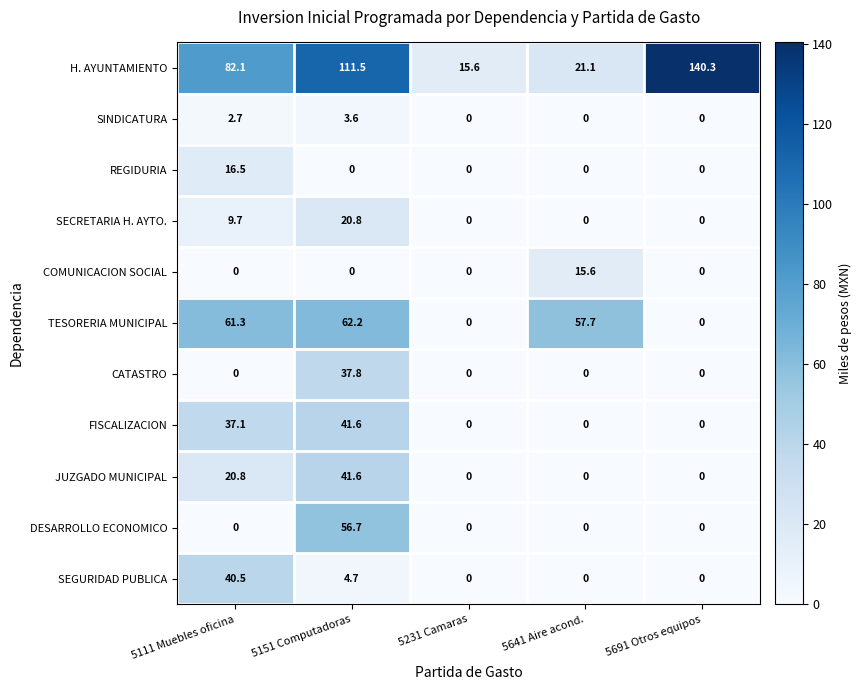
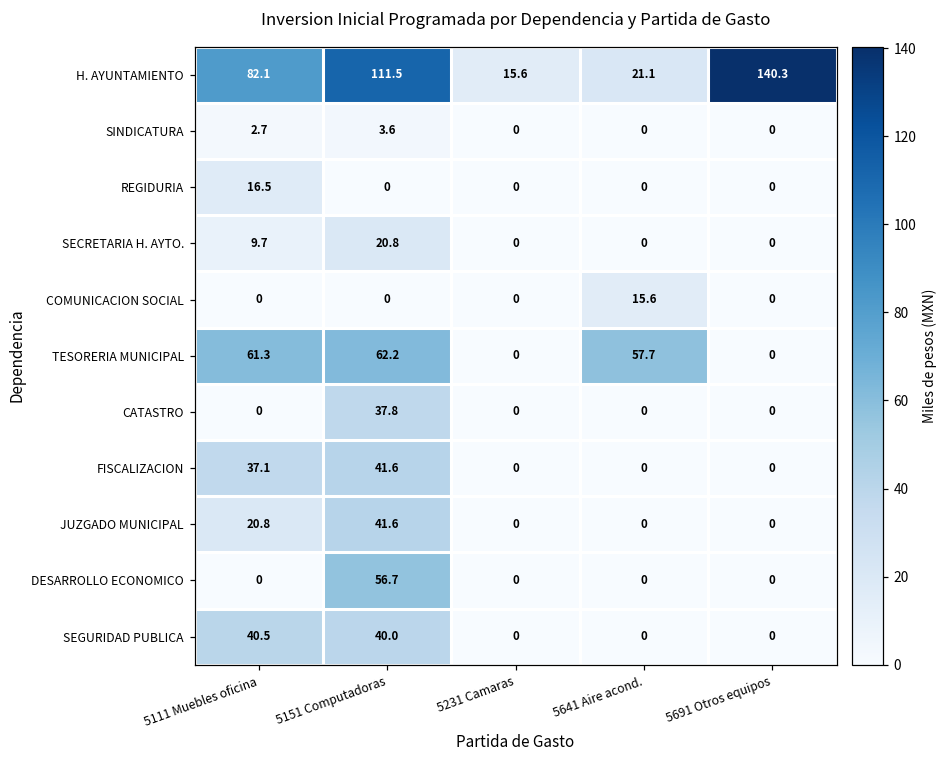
SEGURIDAD PUBLICA, 5151 Computadoras: 4.7 -> 40.0
